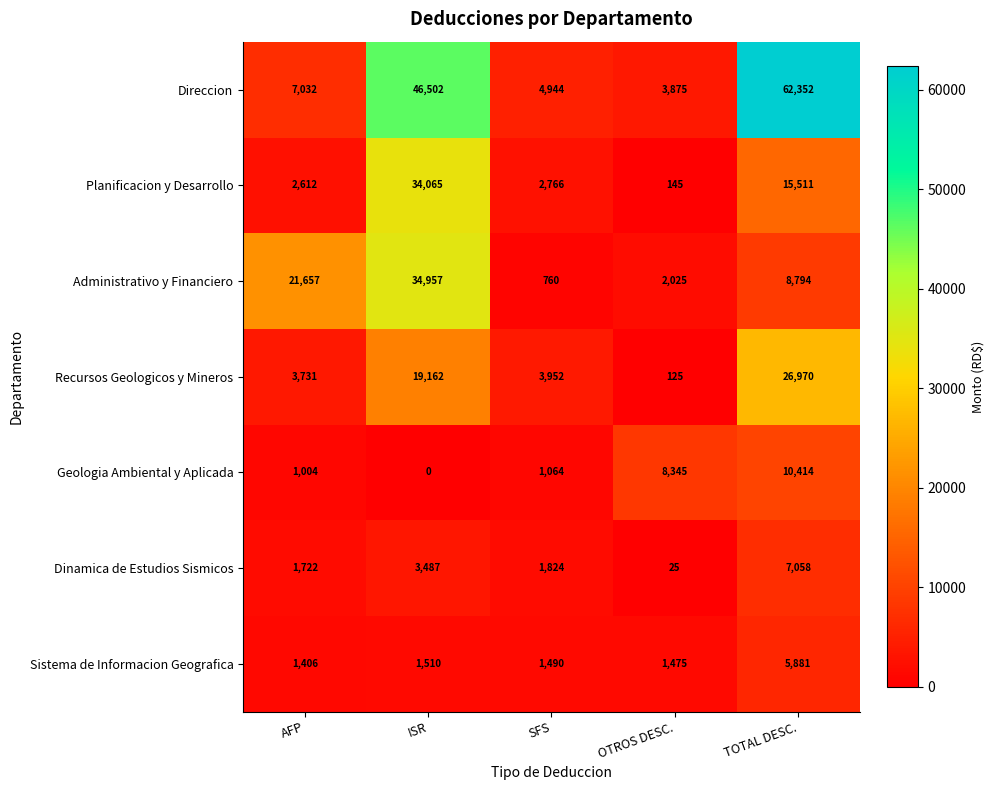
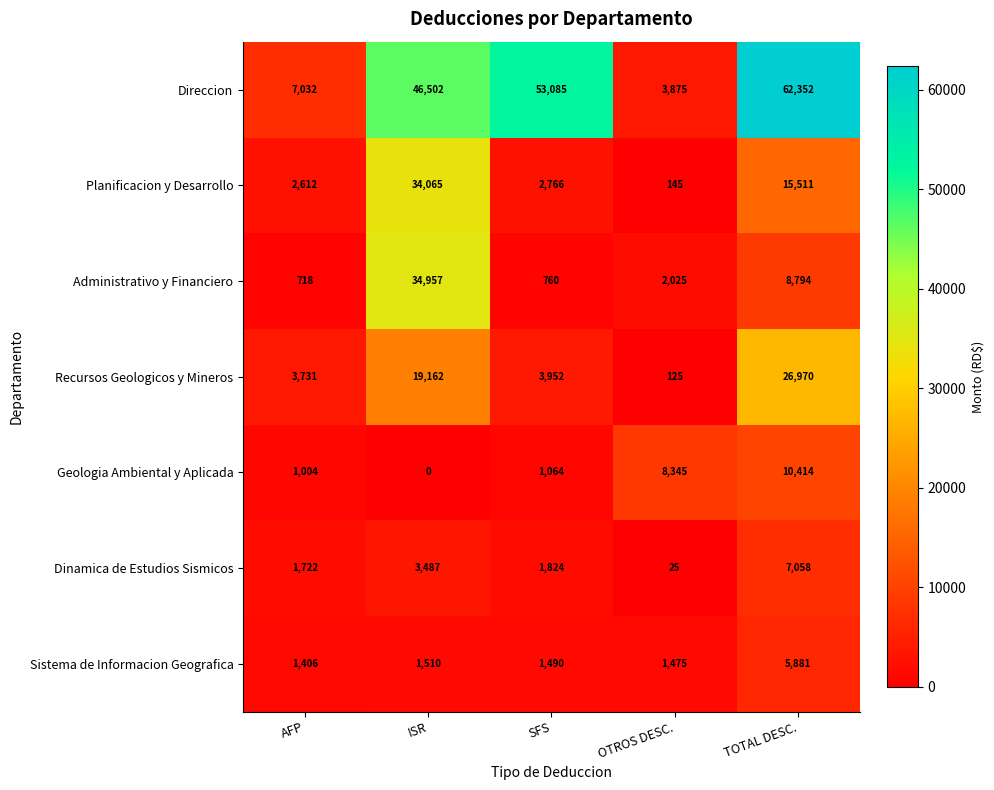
Direccion, SFS: 4,944 -> 53,085
Administrativo y Financiero, AFP: 21,657 -> 718
